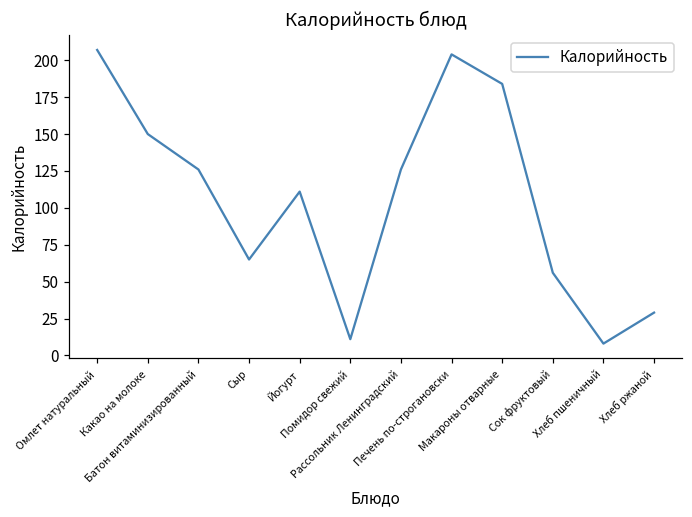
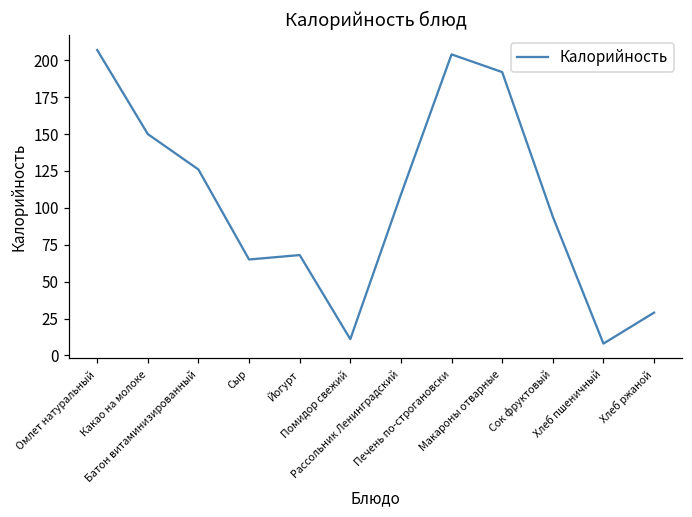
Йогурт: 111 -> 68
Рассольник Ленинградский: 126 -> 109
Макароны отварные: 184 -> 192
Сок фруктовый: 56 -> 94
